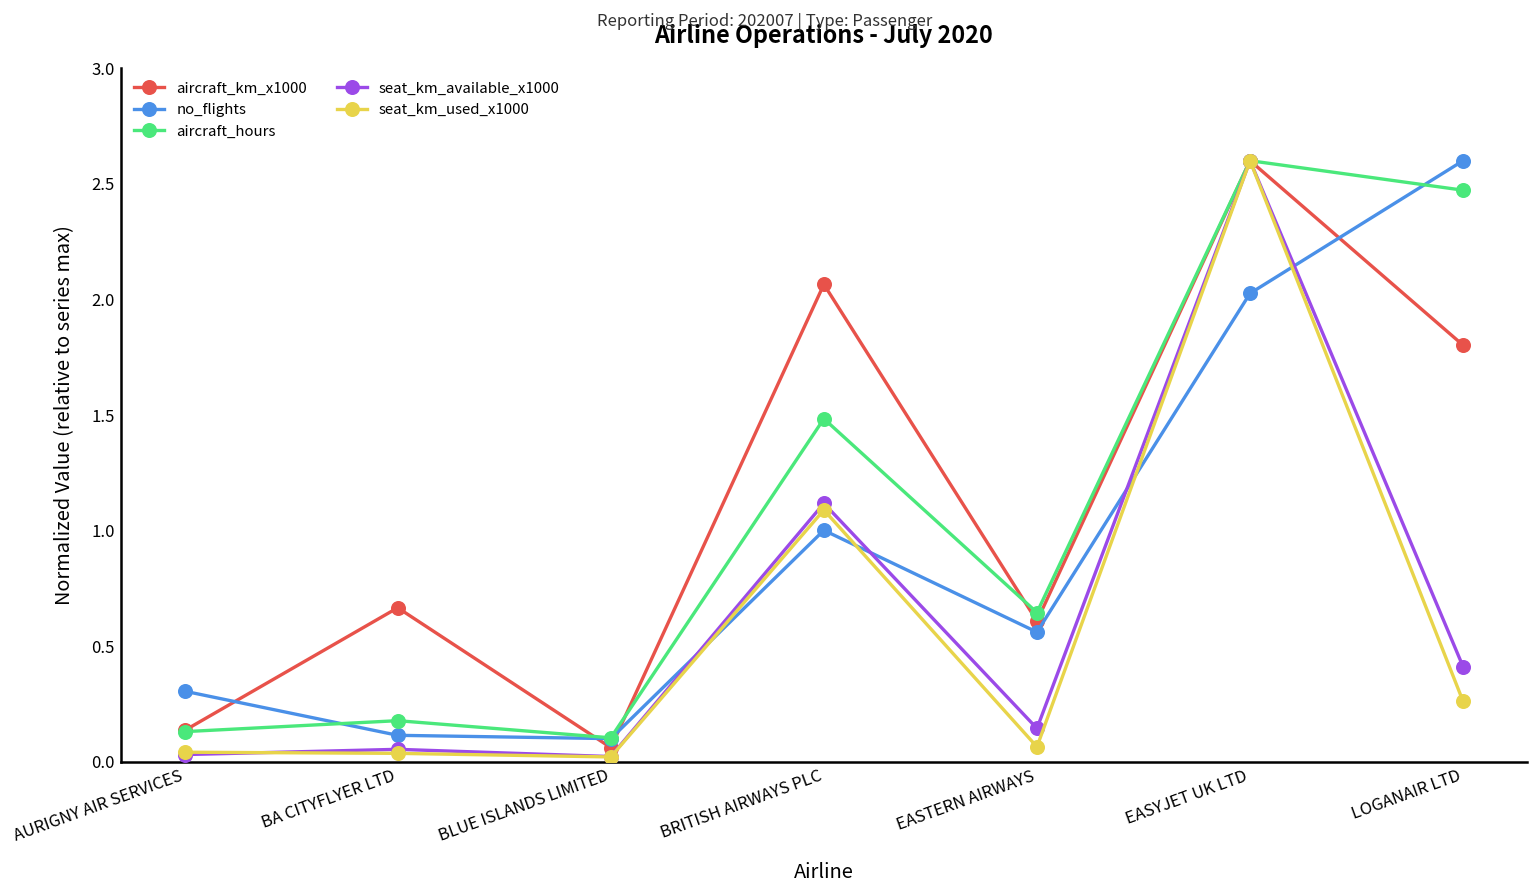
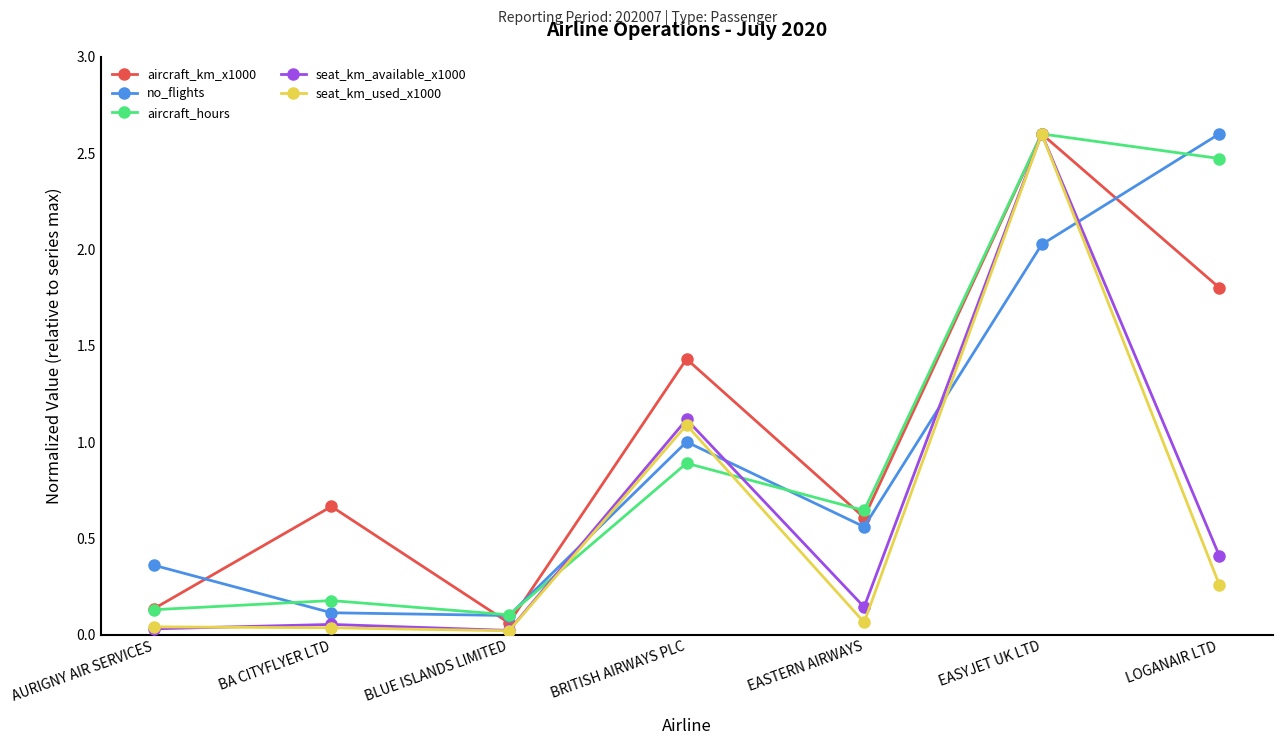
no_flights, AURIGNY AIR SERVICES: 0.31 -> 0.36
aircraft_km_x1000, BRITISH AIRWAYS PLC: 2.07 -> 1.43
aircraft_hours, BRITISH AIRWAYS PLC: 1.48 -> 0.89
